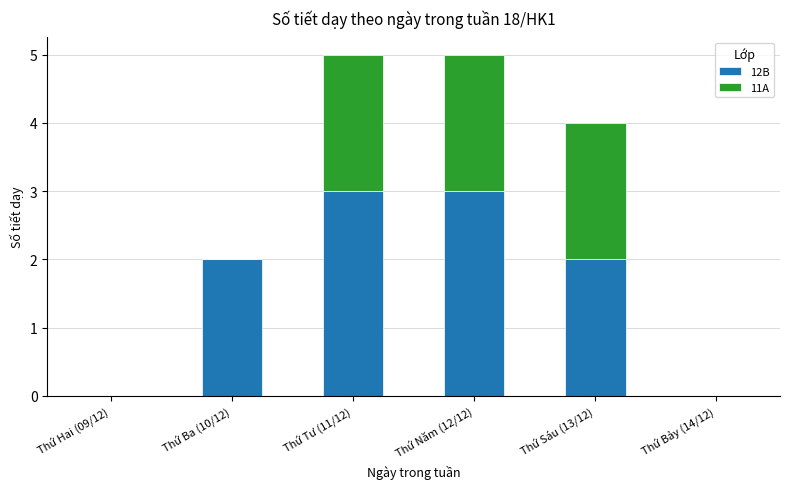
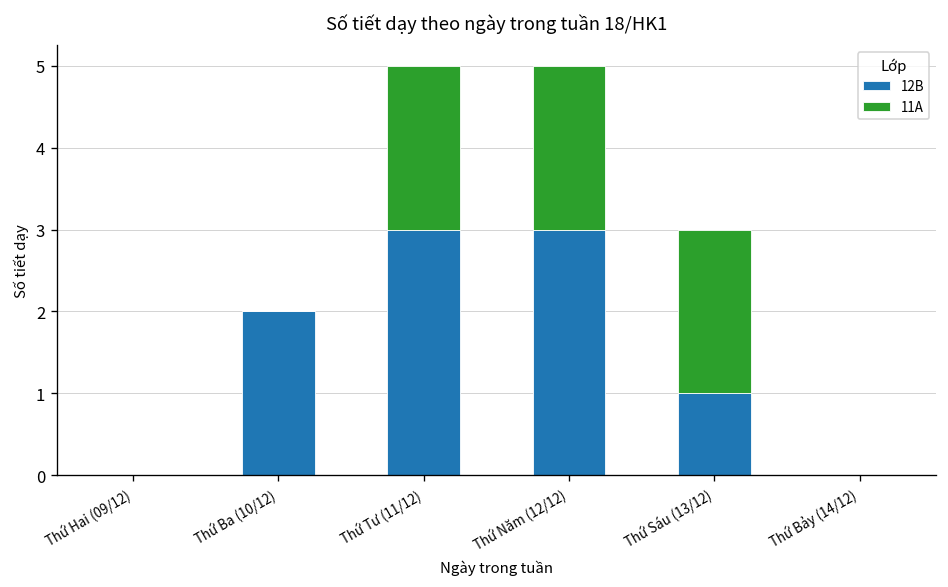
12B, Thứ Sáu (13/12): 2 -> 1
